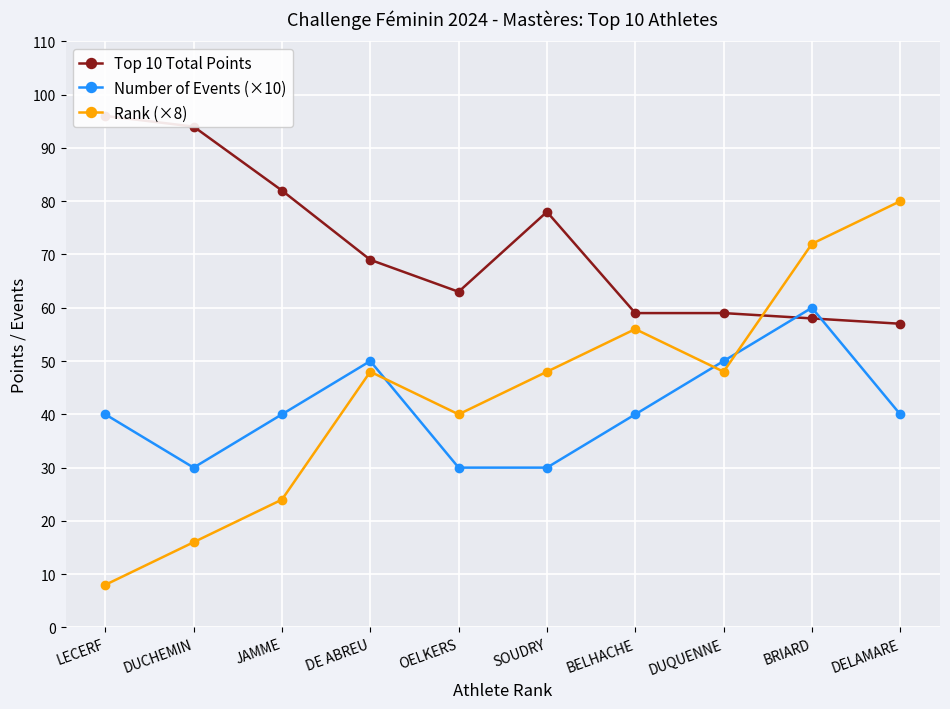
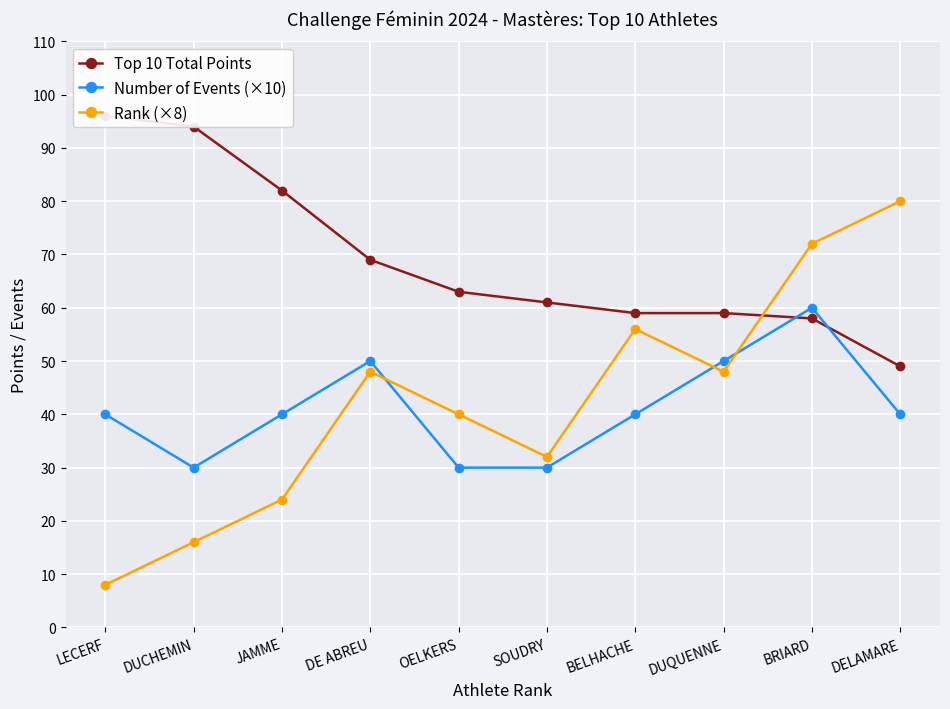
Top 10 Total Points, SOUDRY: 78 -> 61
Rank (×8), SOUDRY: 48 -> 32
Top 10 Total Points, DELAMARE: 57 -> 49
